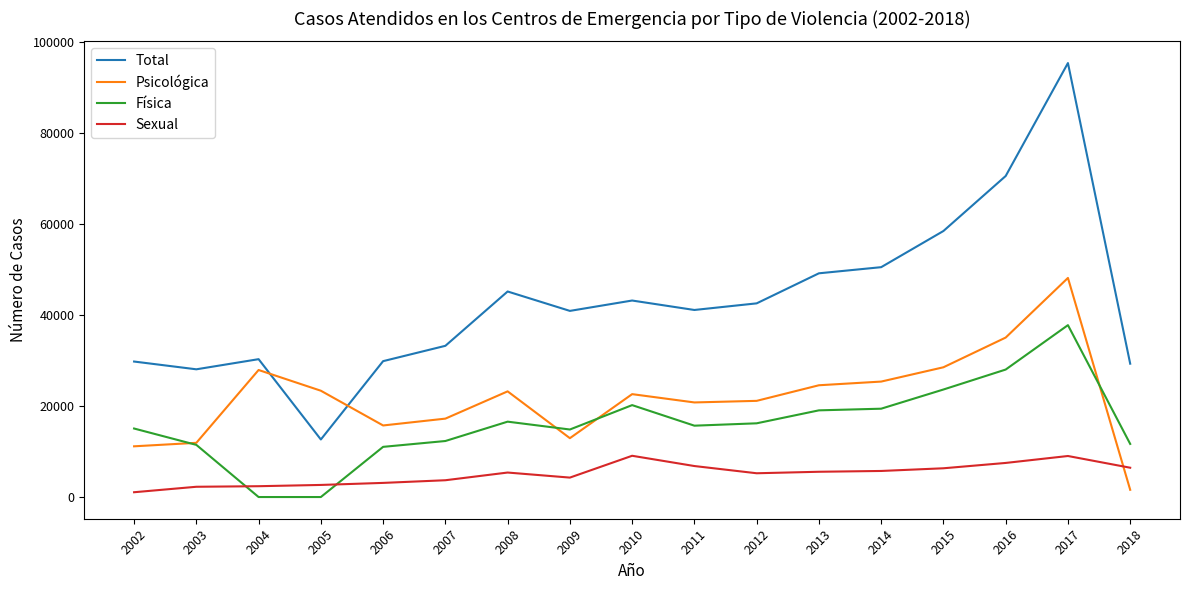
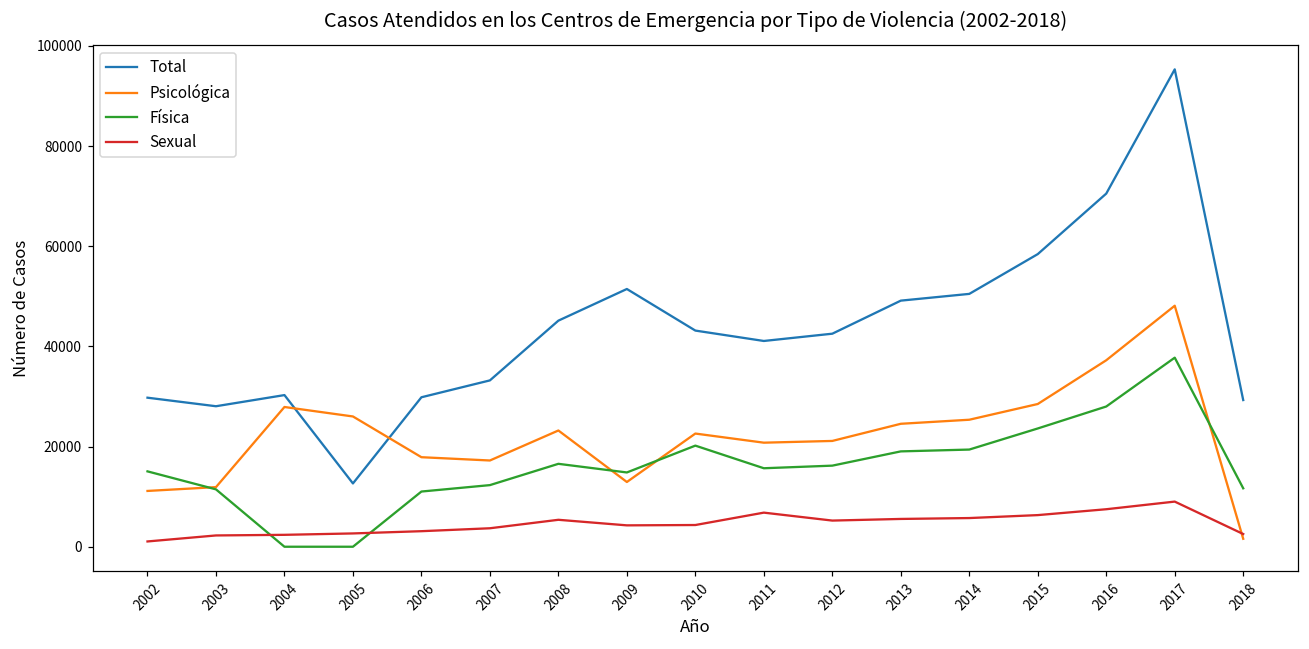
Psicológica, 2005: 23000 -> 26000
Psicológica, 2006: 16000 -> 18000
Total, 2009: 41000 -> 51000
Sexual, 2010: 9000 -> 4000
Psicológica, 2016: 35000 -> 37000
Sexual, 2018: 6000 -> 3000
